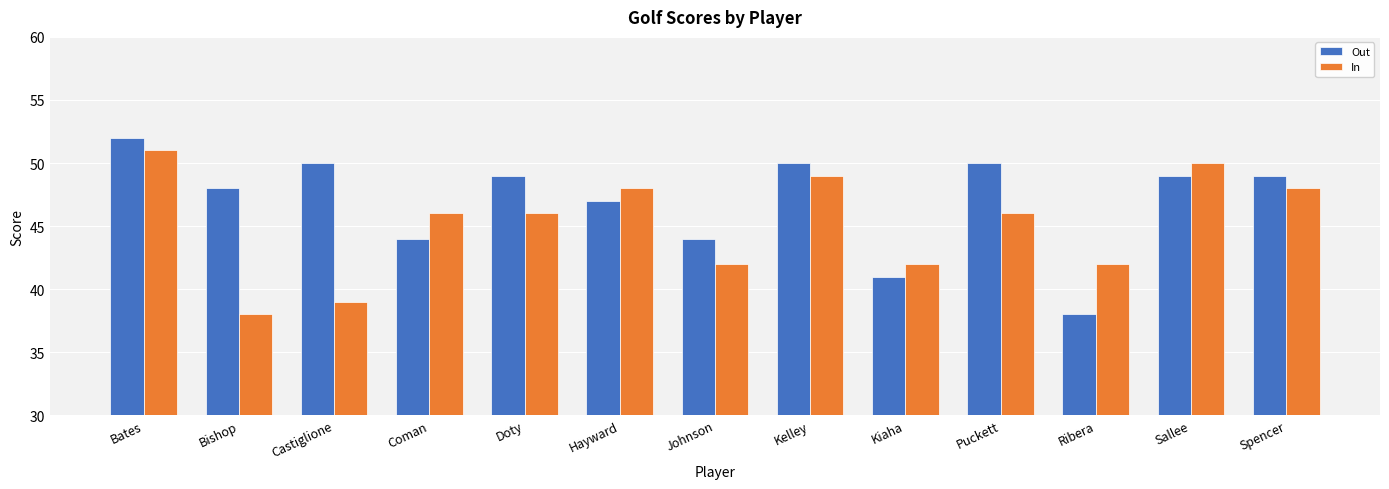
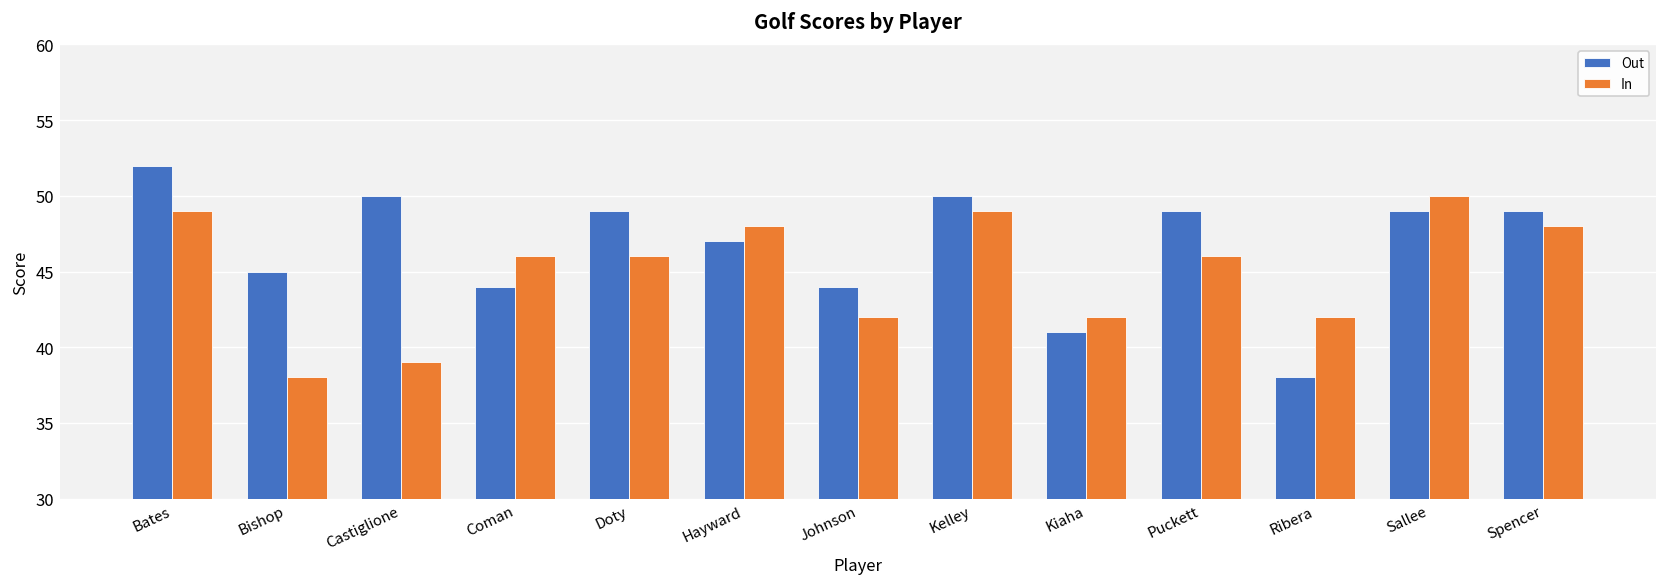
In, Bates: 51 -> 49
Out, Bishop: 48 -> 45
Out, Puckett: 50 -> 49
